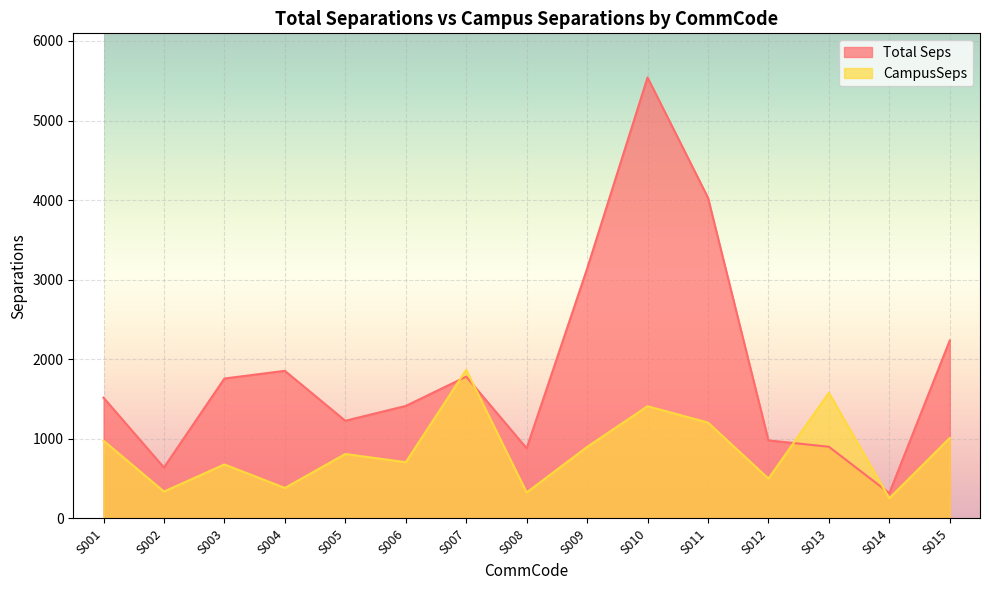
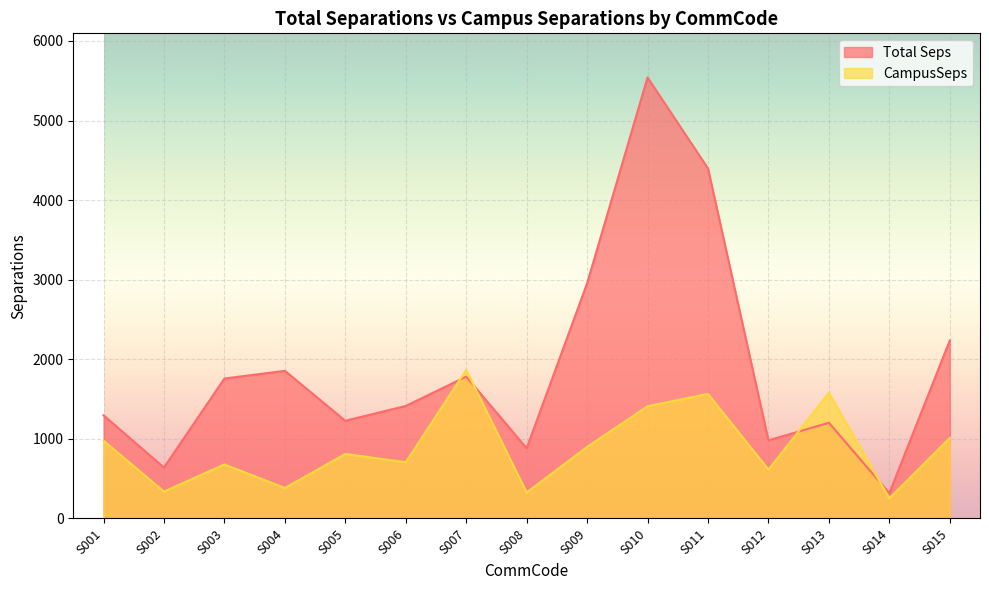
Total Seps, S001: 1500 -> 1300
Total Seps, S009: 3100 -> 3000
Total Seps, S011: 4000 -> 4400
CampusSeps, S011: 1200 -> 1600
CampusSeps, S012: 500 -> 600
Total Seps, S013: 900 -> 1200
